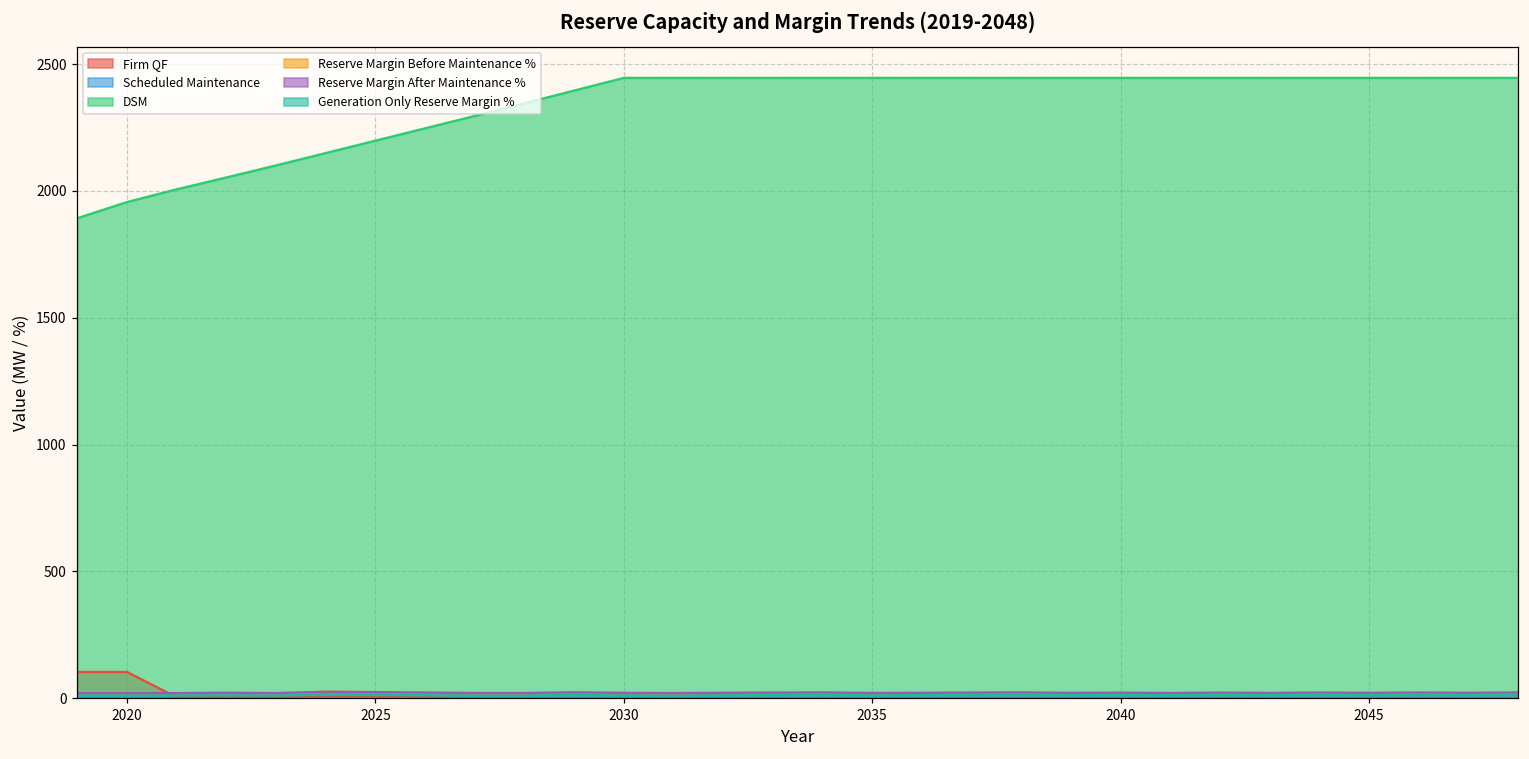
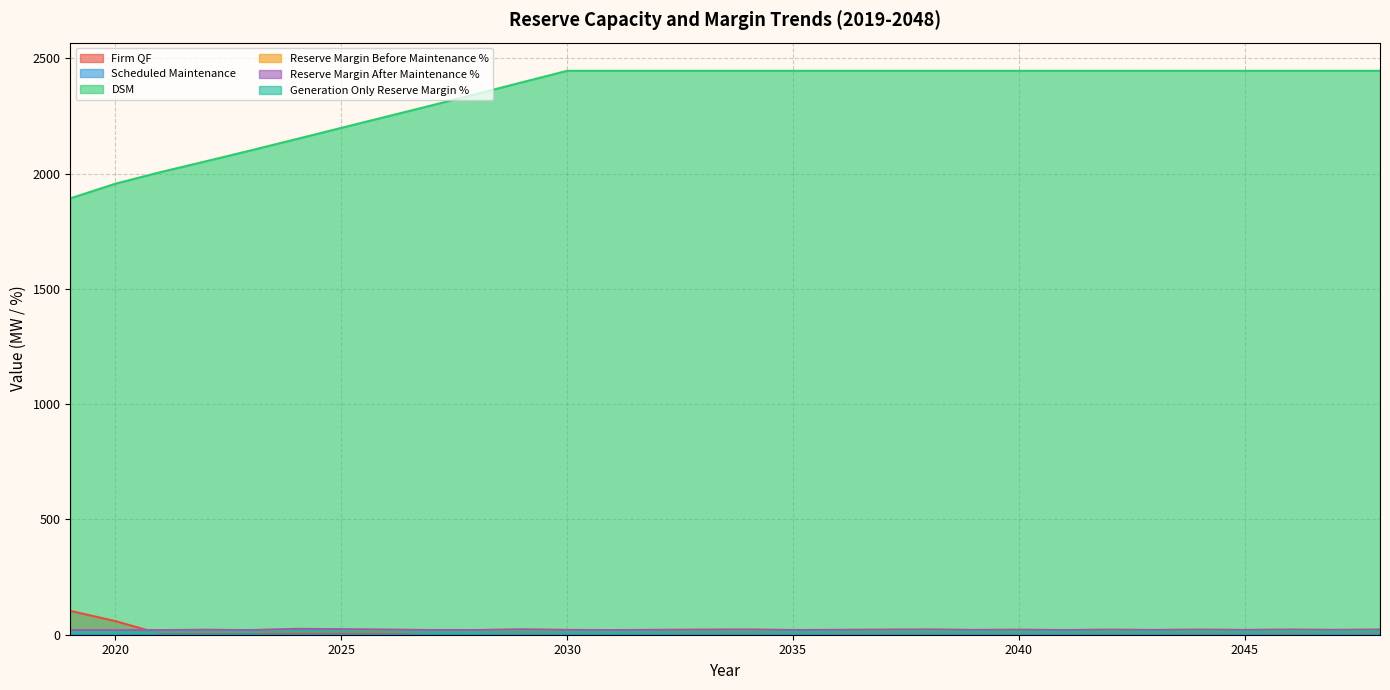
Firm QF, 2020: 100 -> 60
